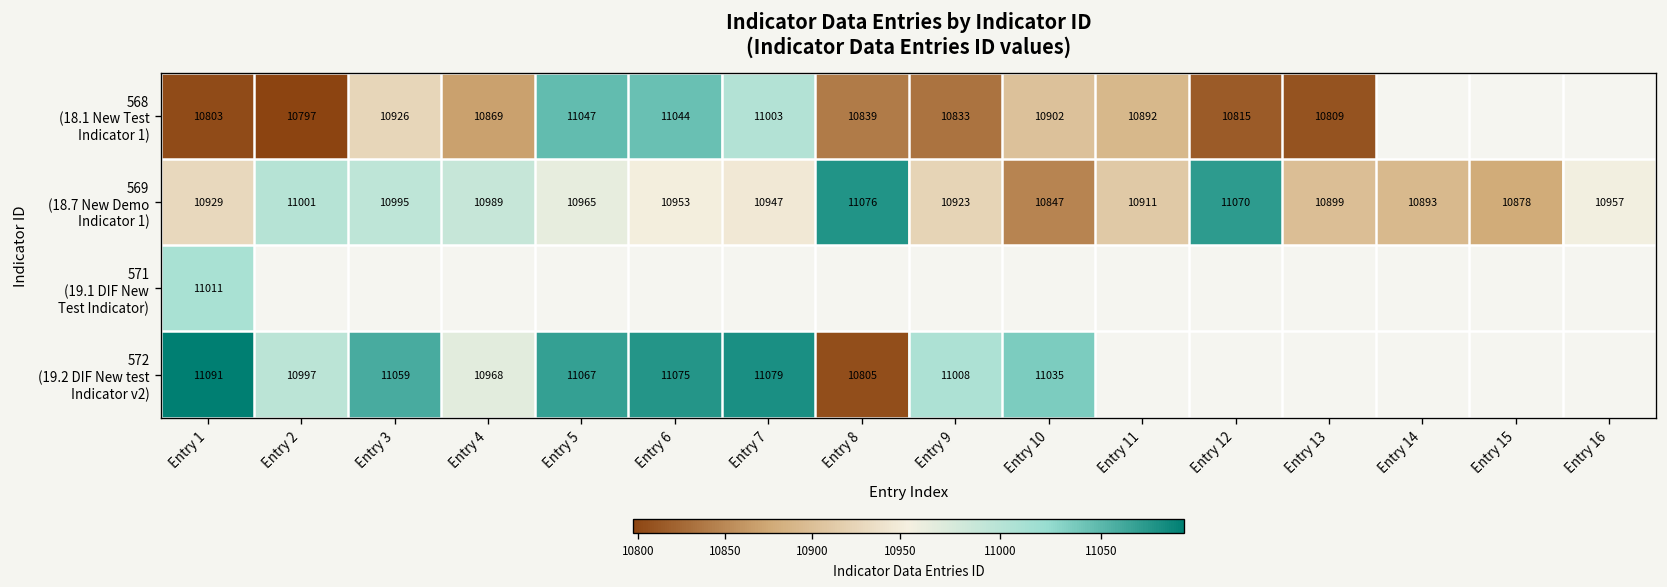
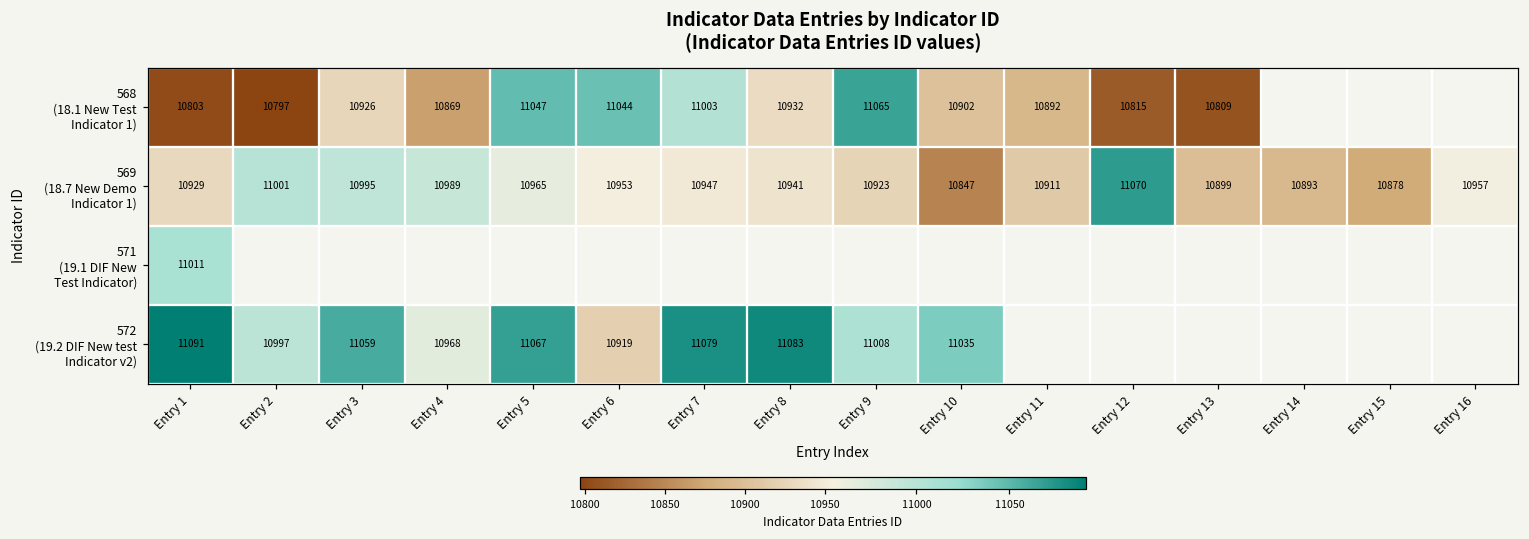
568 (18.1 New Test Indicator 1), Entry 8: 10839 -> 10932
568 (18.1 New Test Indicator 1), Entry 9: 10833 -> 11065
569 (18.7 New Demo Indicator 1), Entry 8: 11076 -> 10941
572 (19.2 DIF New test Indicator v2), Entry 6: 11075 -> 10919
572 (19.2 DIF New test Indicator v2), Entry 8: 10805 -> 11083
